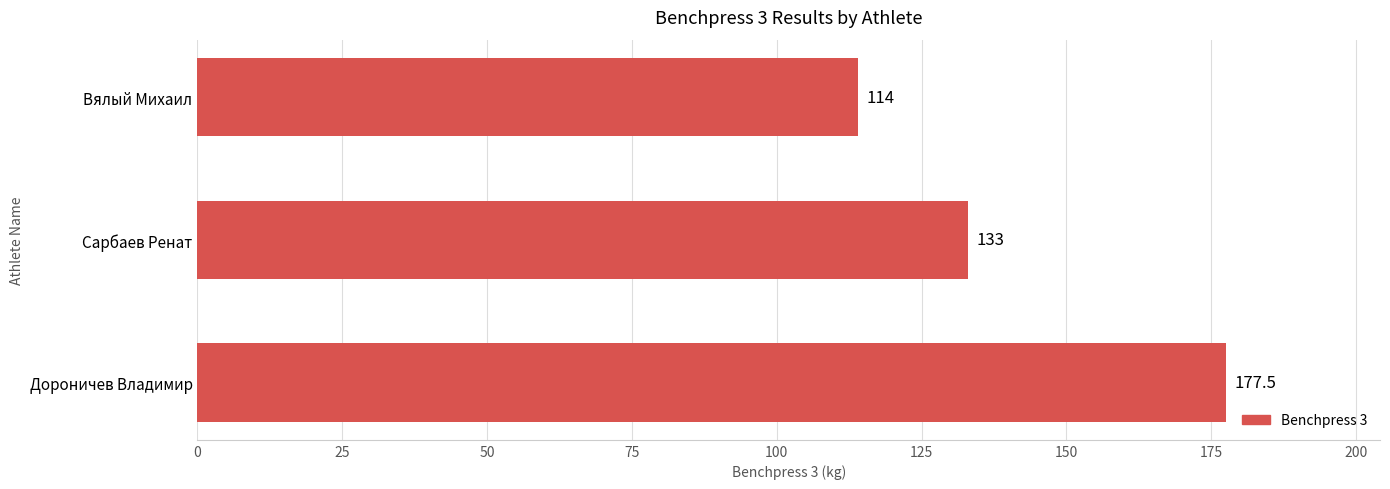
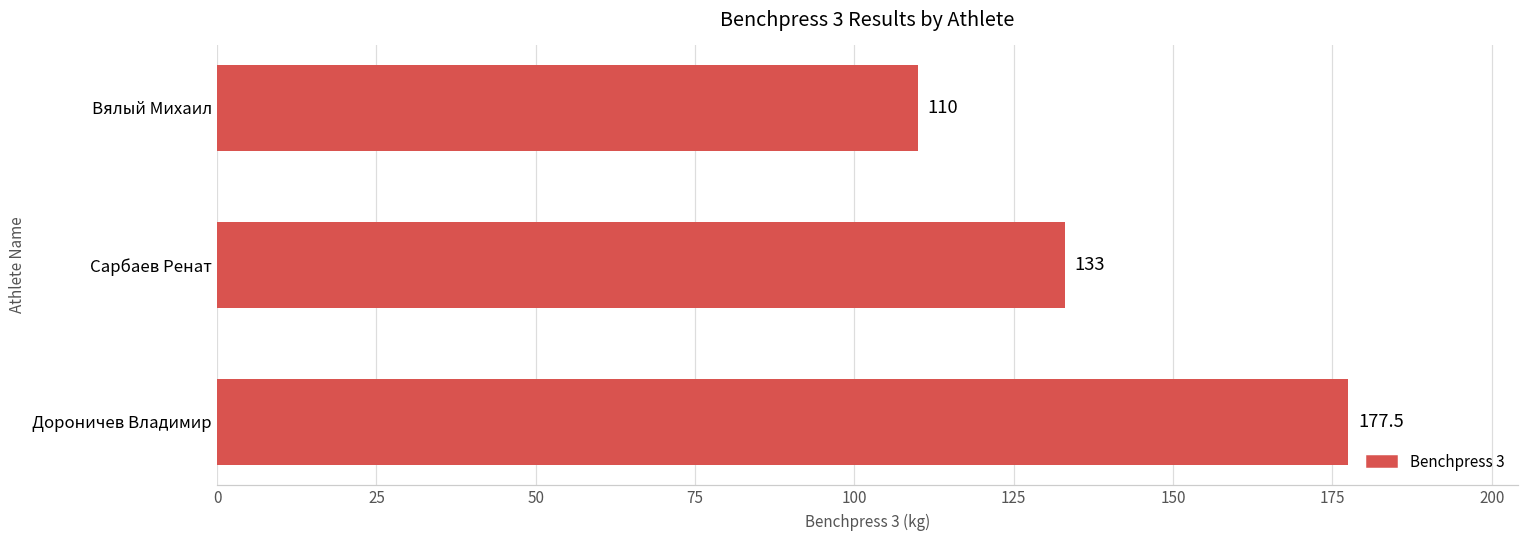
Вялый Михаил: 114 -> 110
